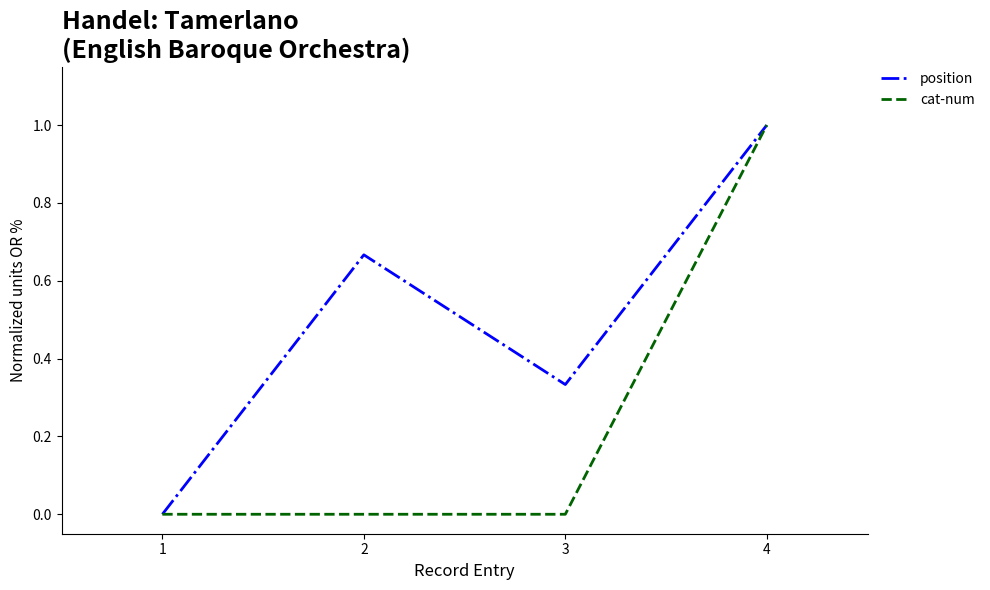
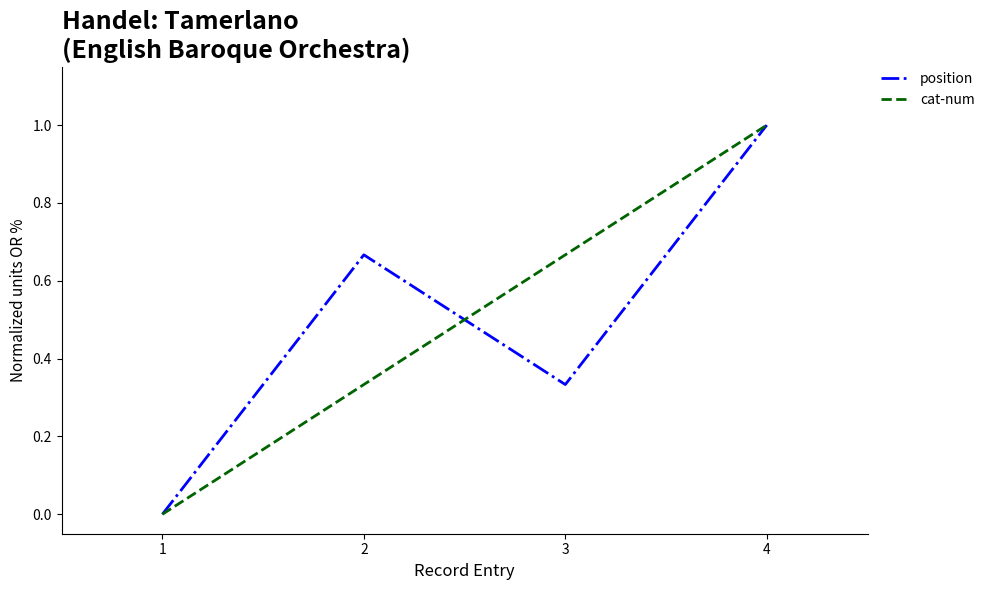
cat-num, 2: 0.00 -> 0.33
cat-num, 3: 0.00 -> 0.67
